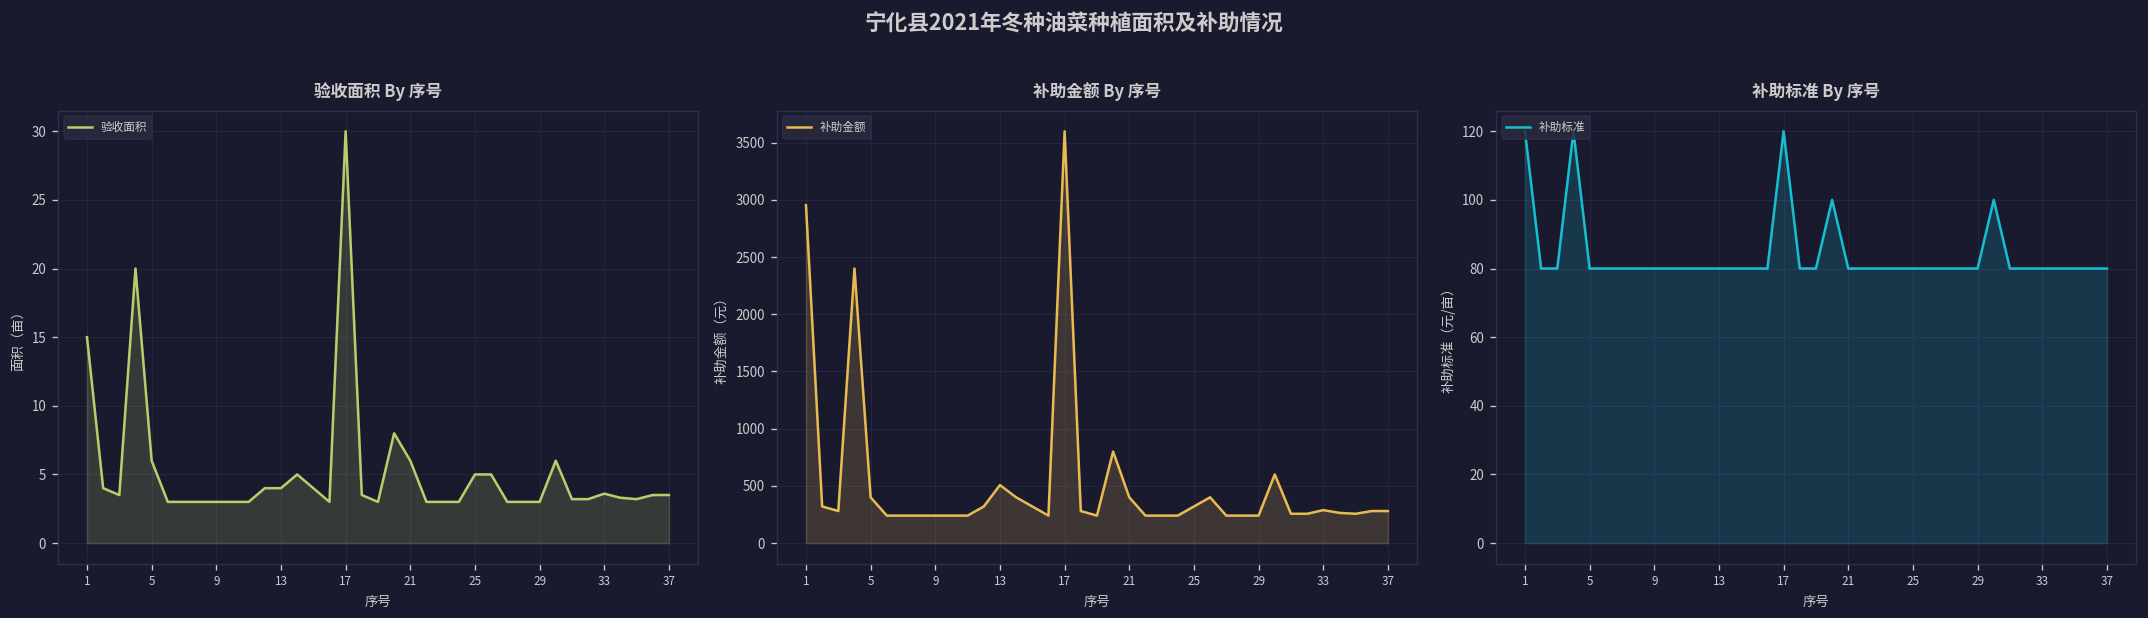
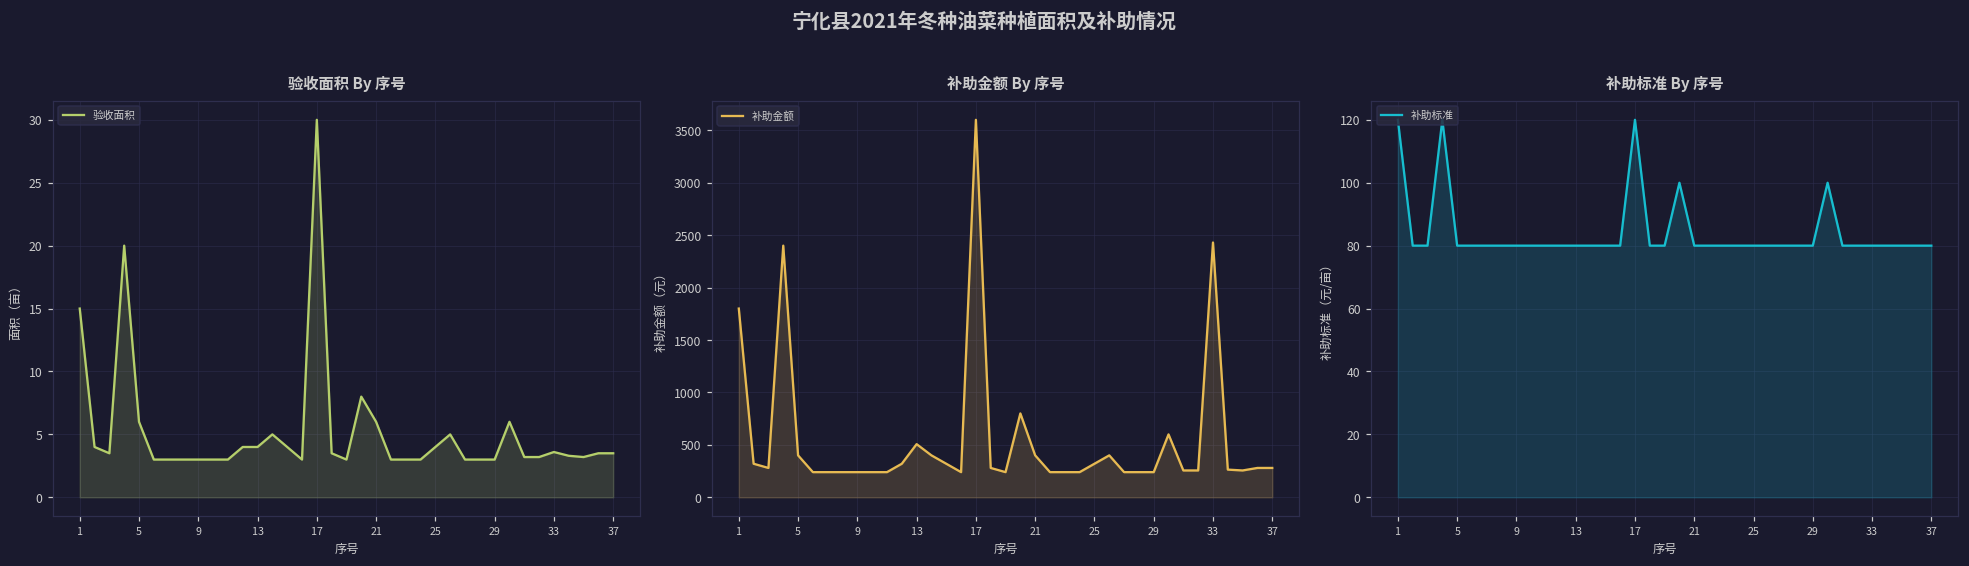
验收面积 By 序号, 25: 5 -> 4
补助金额 By 序号, 1: 3000 -> 1800
补助金额 By 序号, 33: 300 -> 2400
